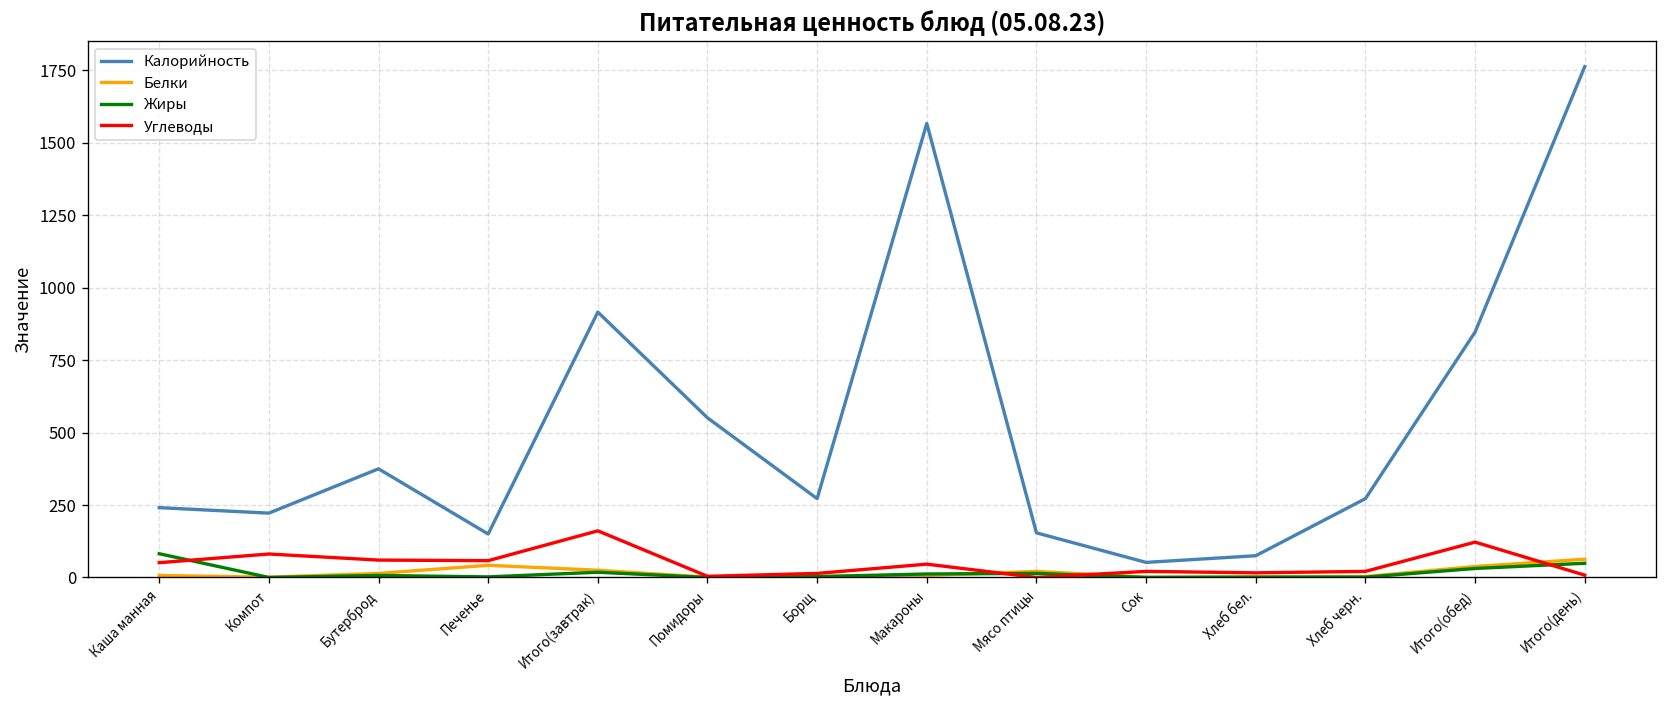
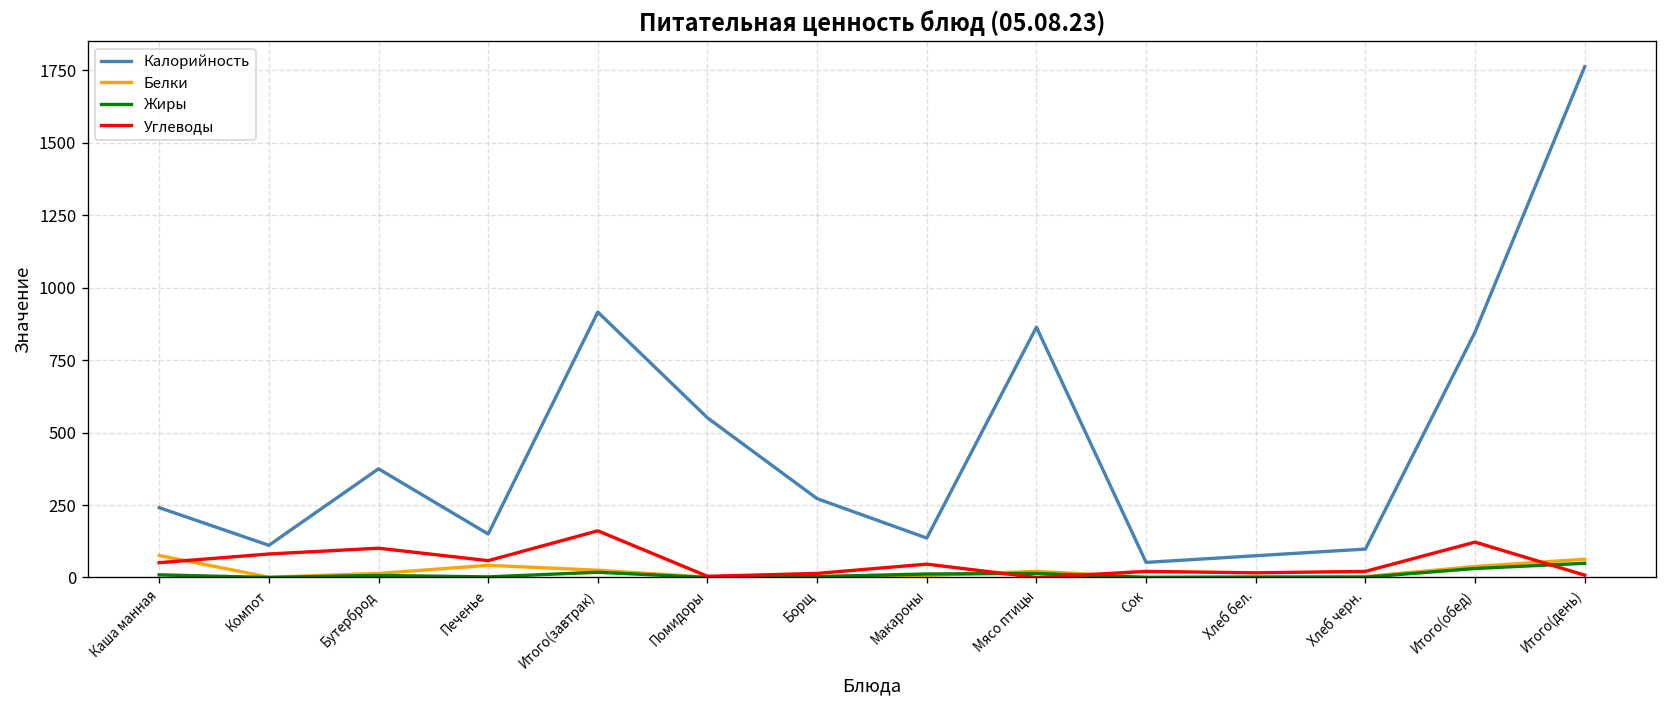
Белки, Каша манная: 10 -> 80
Жиры, Каша манная: 80 -> 10
Калорийность, Компот: 220 -> 110
Углеводы, Бутерброд: 60 -> 100
Калорийность, Макароны: 1570 -> 140
Калорийность, Мясо птицы: 150 -> 860
Калорийность, Хлеб черн.: 270 -> 100
